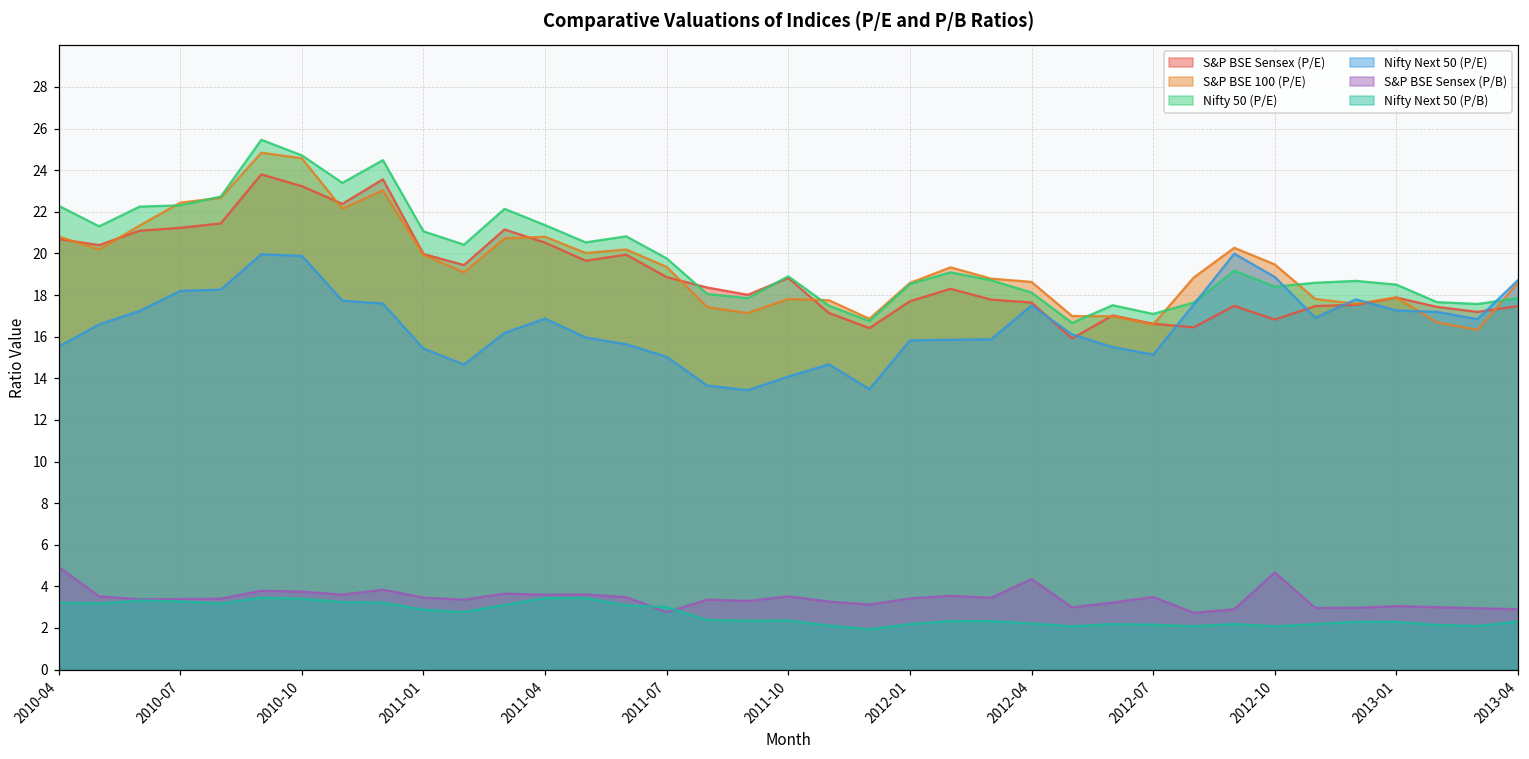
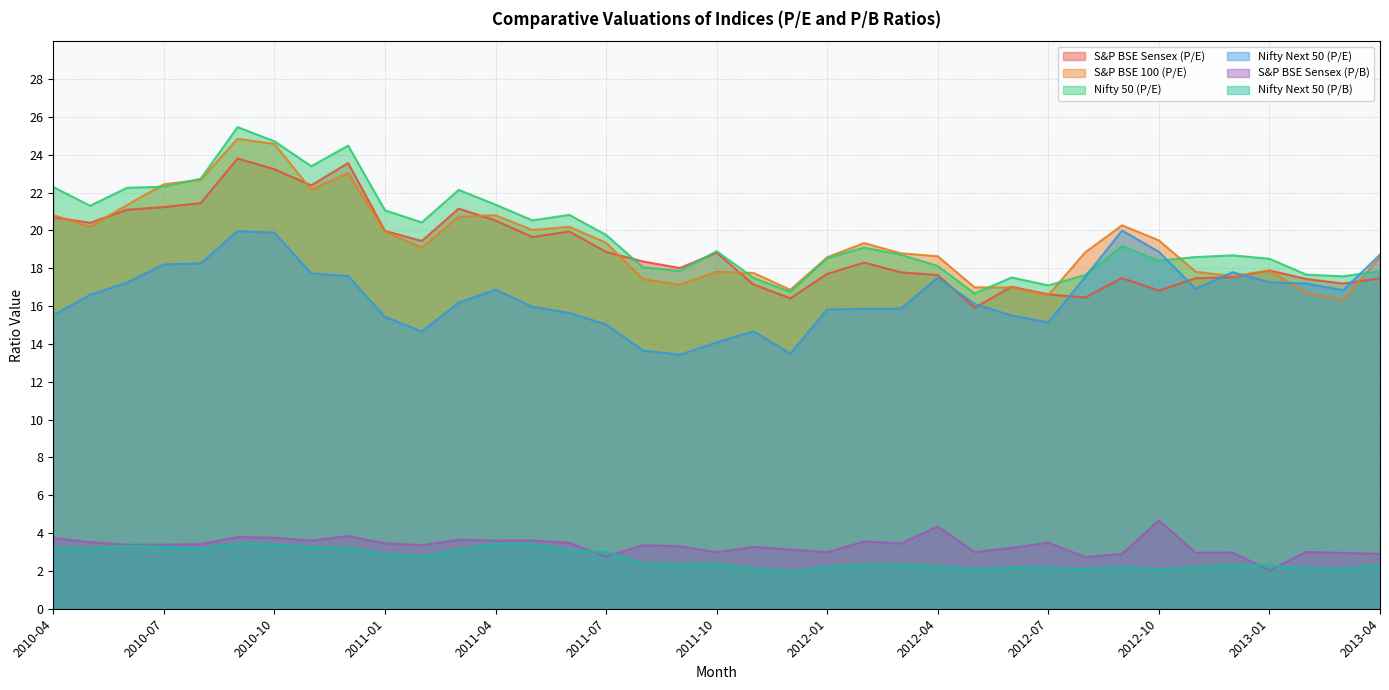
S&P BSE Sensex (P/B), 2010-04: 4.9 -> 3.7
S&P BSE Sensex (P/B), 2011-10: 3.5 -> 3.0
S&P BSE Sensex (P/B), 2012-01: 3.4 -> 3.0
S&P BSE Sensex (P/B), 2013-01: 3.1 -> 2.0
